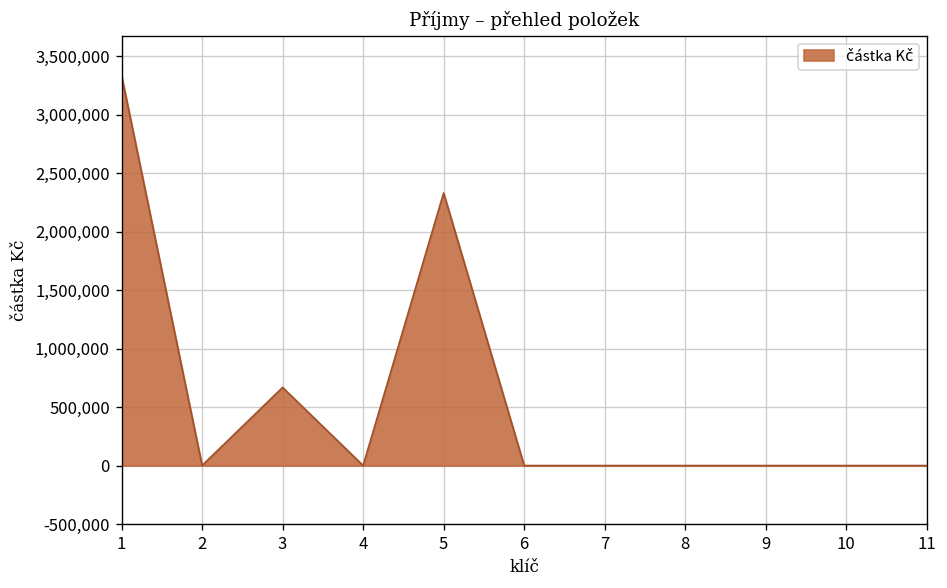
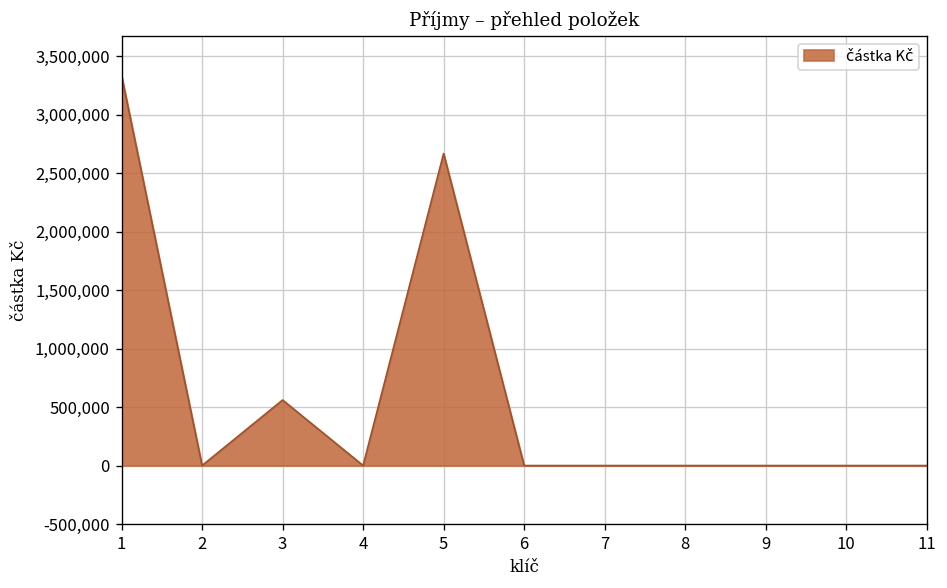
3: 700,000 -> 600,000
5: 2,300,000 -> 2,700,000
